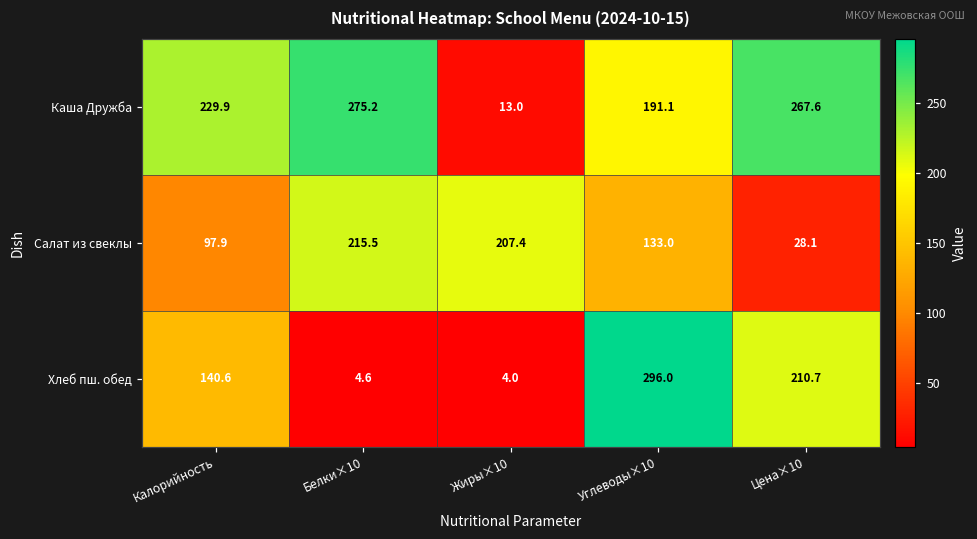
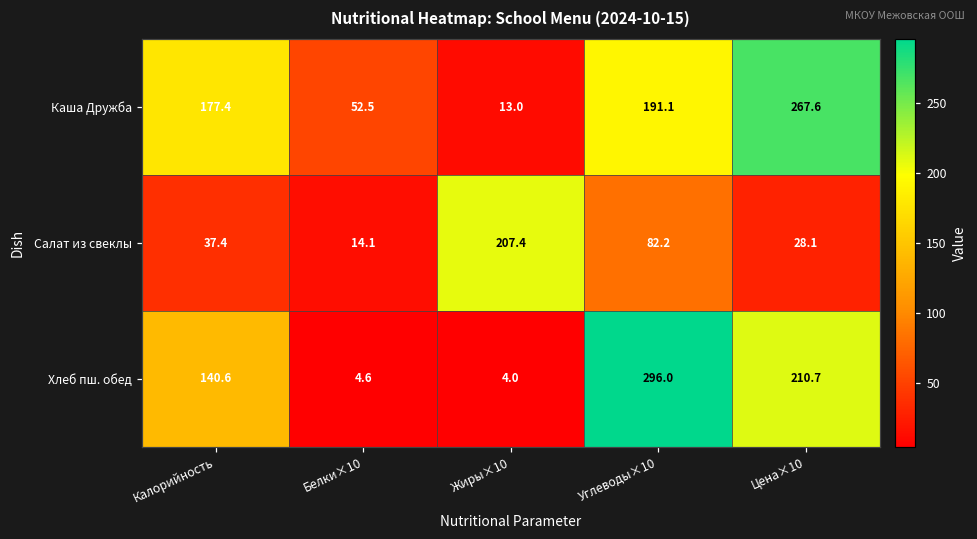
Каша Дружба, Калорийность: 229.9 -> 177.4
Каша Дружба, Белки×10: 275.2 -> 52.5
Салат из свеклы, Калорийность: 97.9 -> 37.4
Салат из свеклы, Белки×10: 215.5 -> 14.1
Салат из свеклы, Углеводы×10: 133.0 -> 82.2
